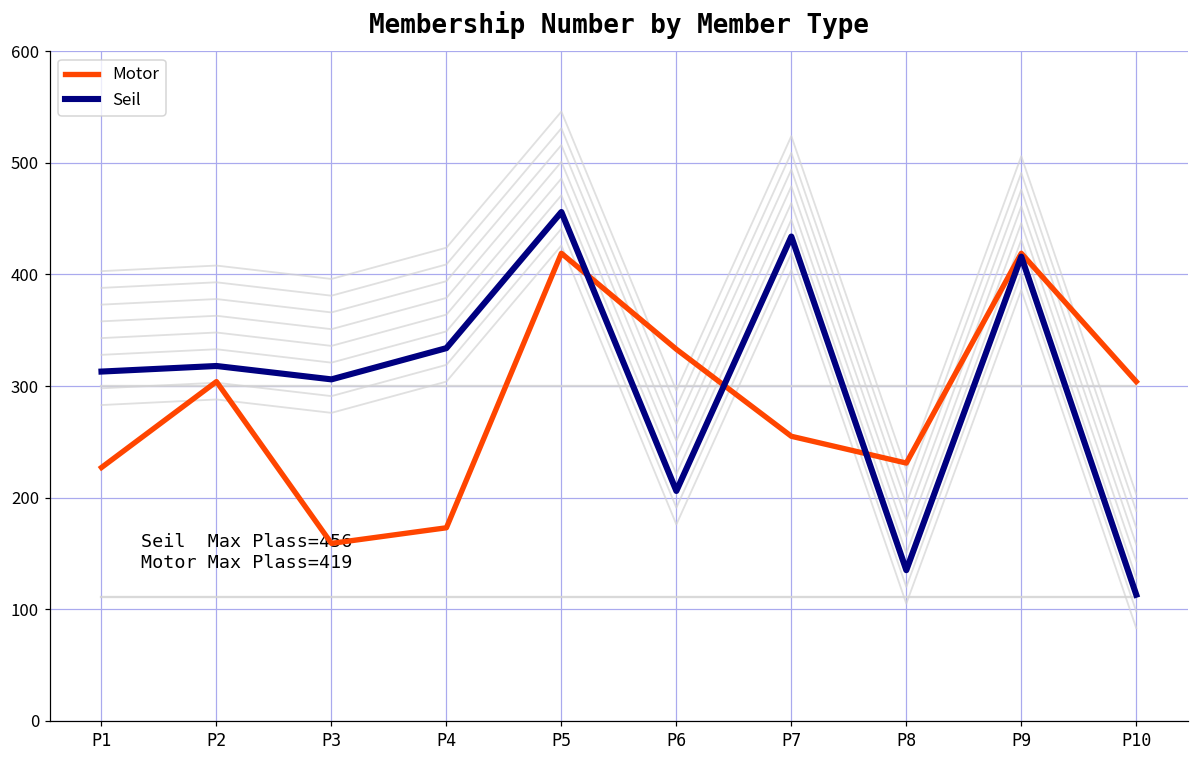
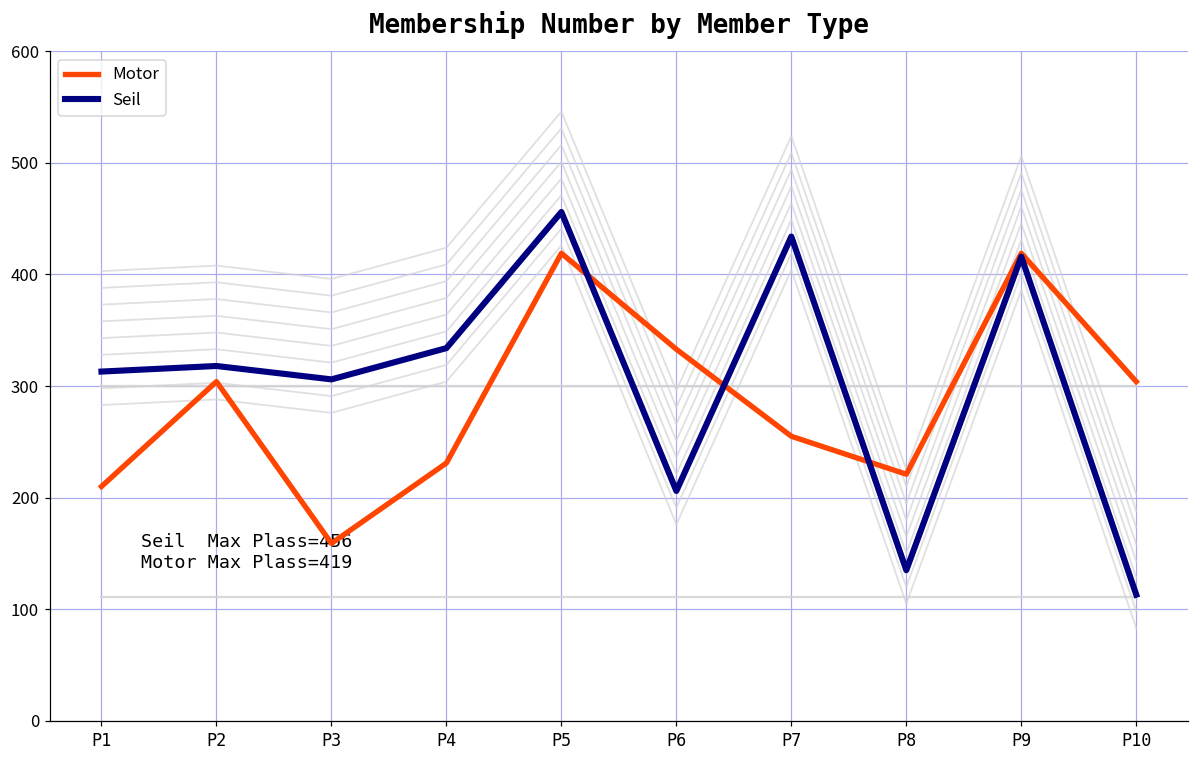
Motor, P1: 227 -> 210
Motor, P4: 173 -> 231
Motor, P8: 231 -> 221
